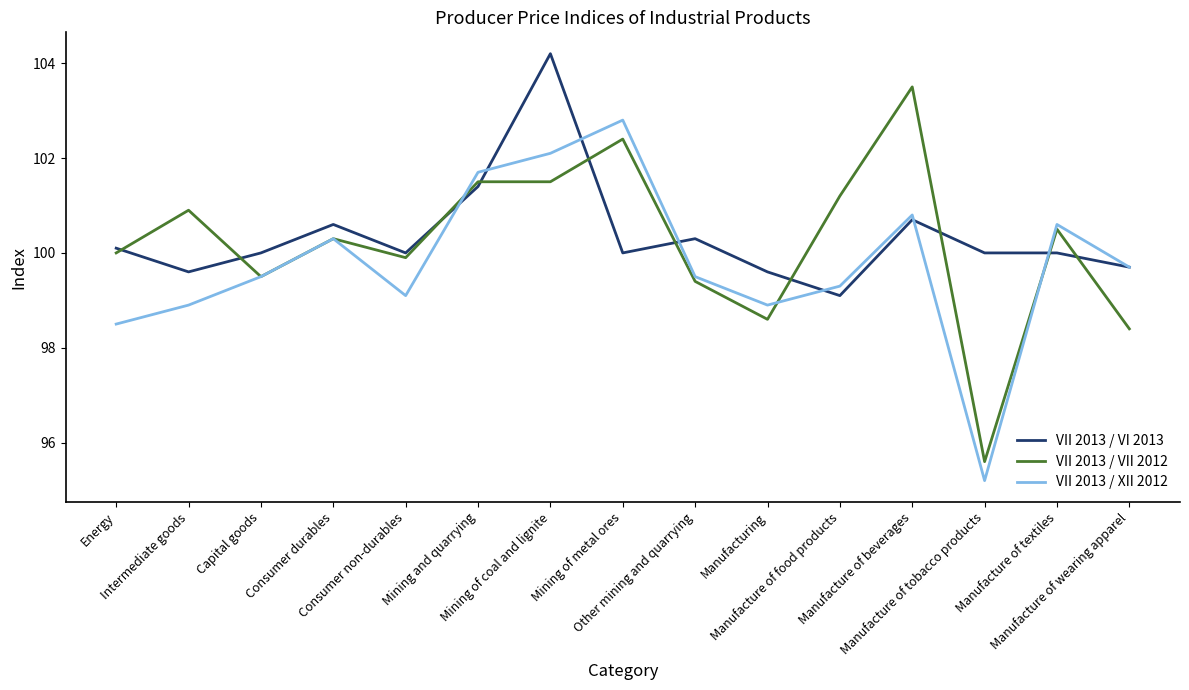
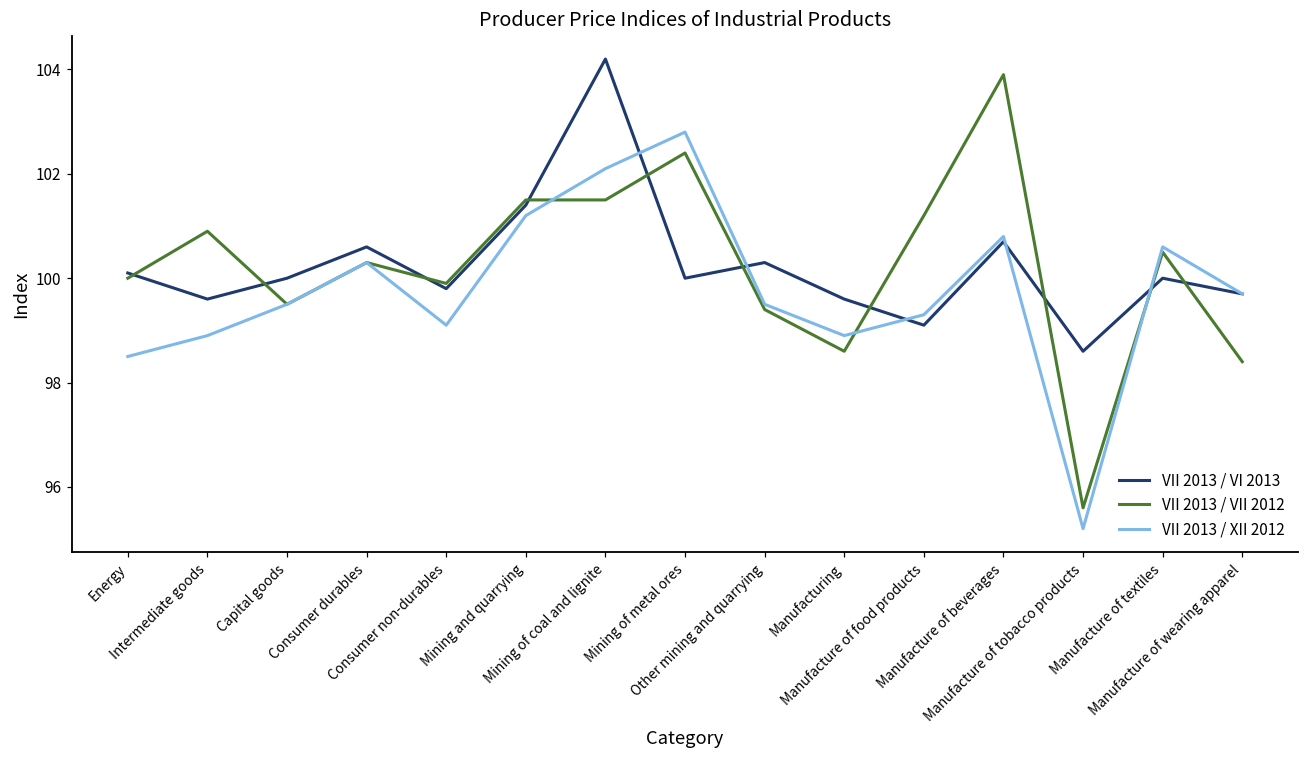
VII 2013 / VI 2013, Consumer non-durables: 100.0 -> 99.8
VII 2013 / XII 2012, Mining and quarrying: 101.7 -> 101.2
VII 2013 / VII 2012, Manufacture of beverages: 103.5 -> 103.9
VII 2013 / VI 2013, Manufacture of tobacco products: 100.0 -> 98.6
